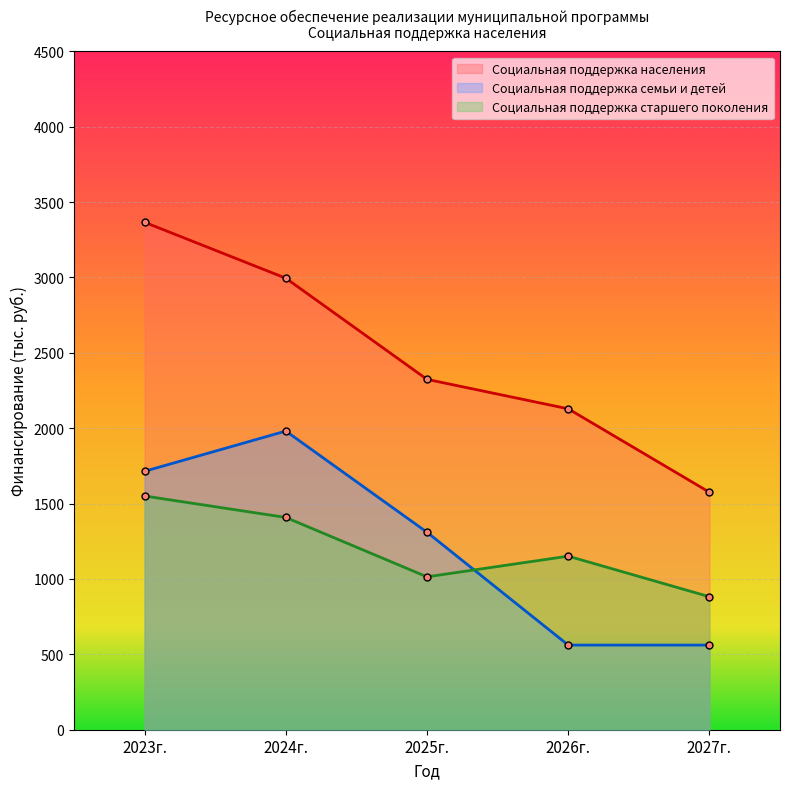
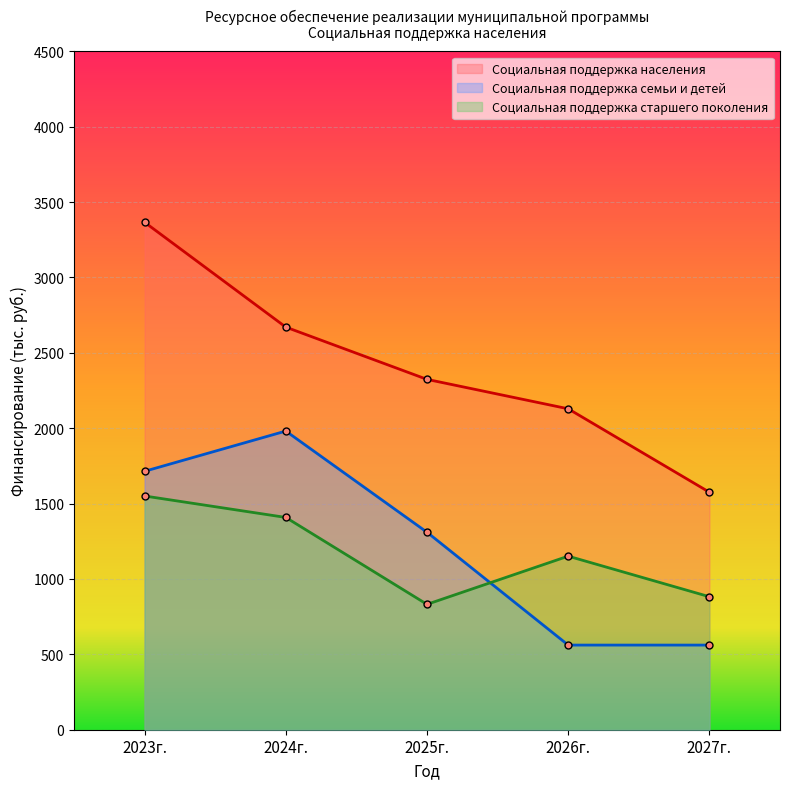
Социальная поддержка населения, 2024г.: 3000 -> 2670
Социальная поддержка старшего поколения, 2025г.: 1010 -> 830
